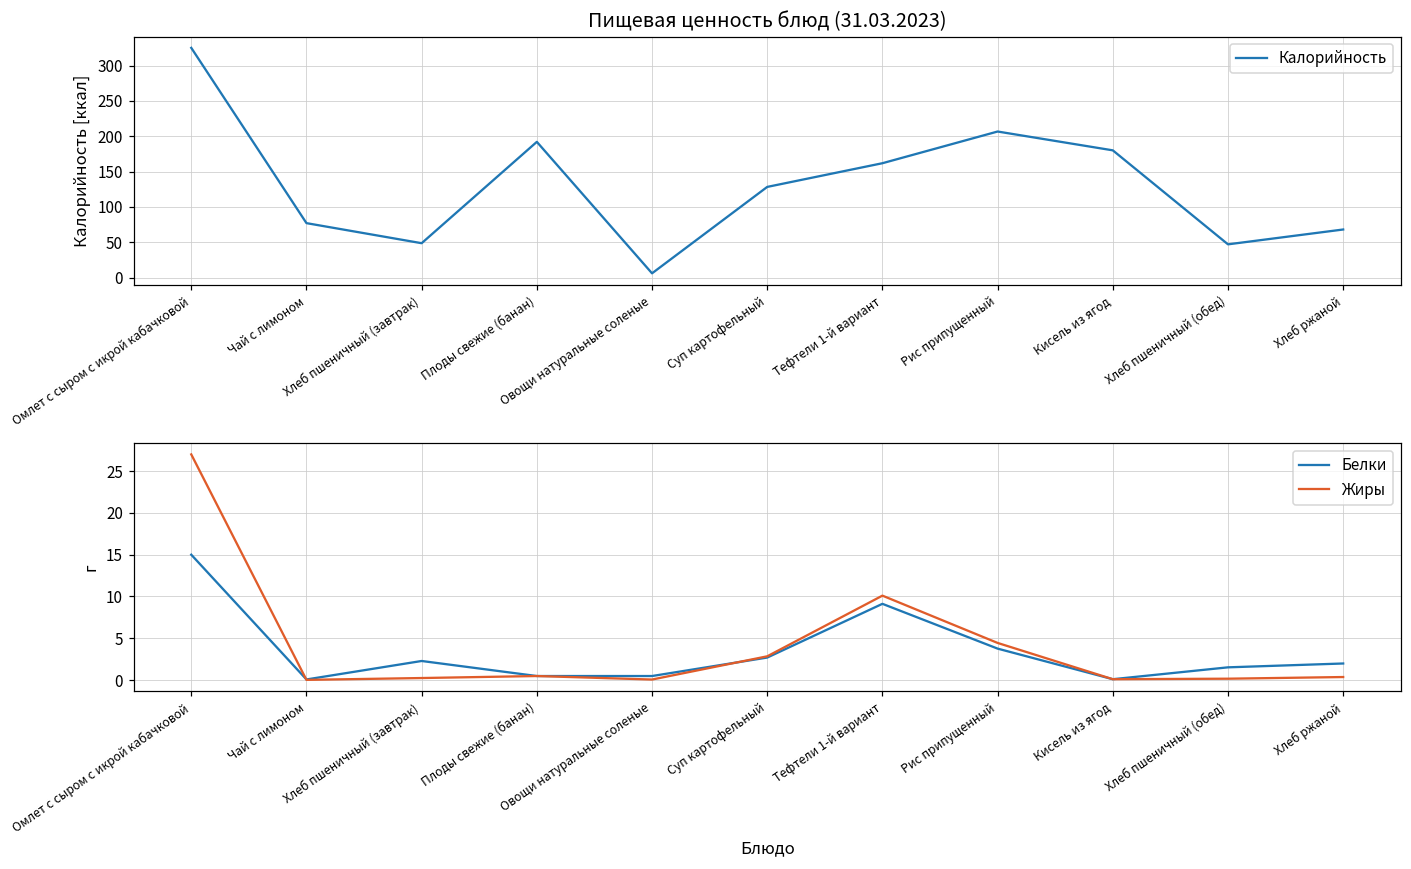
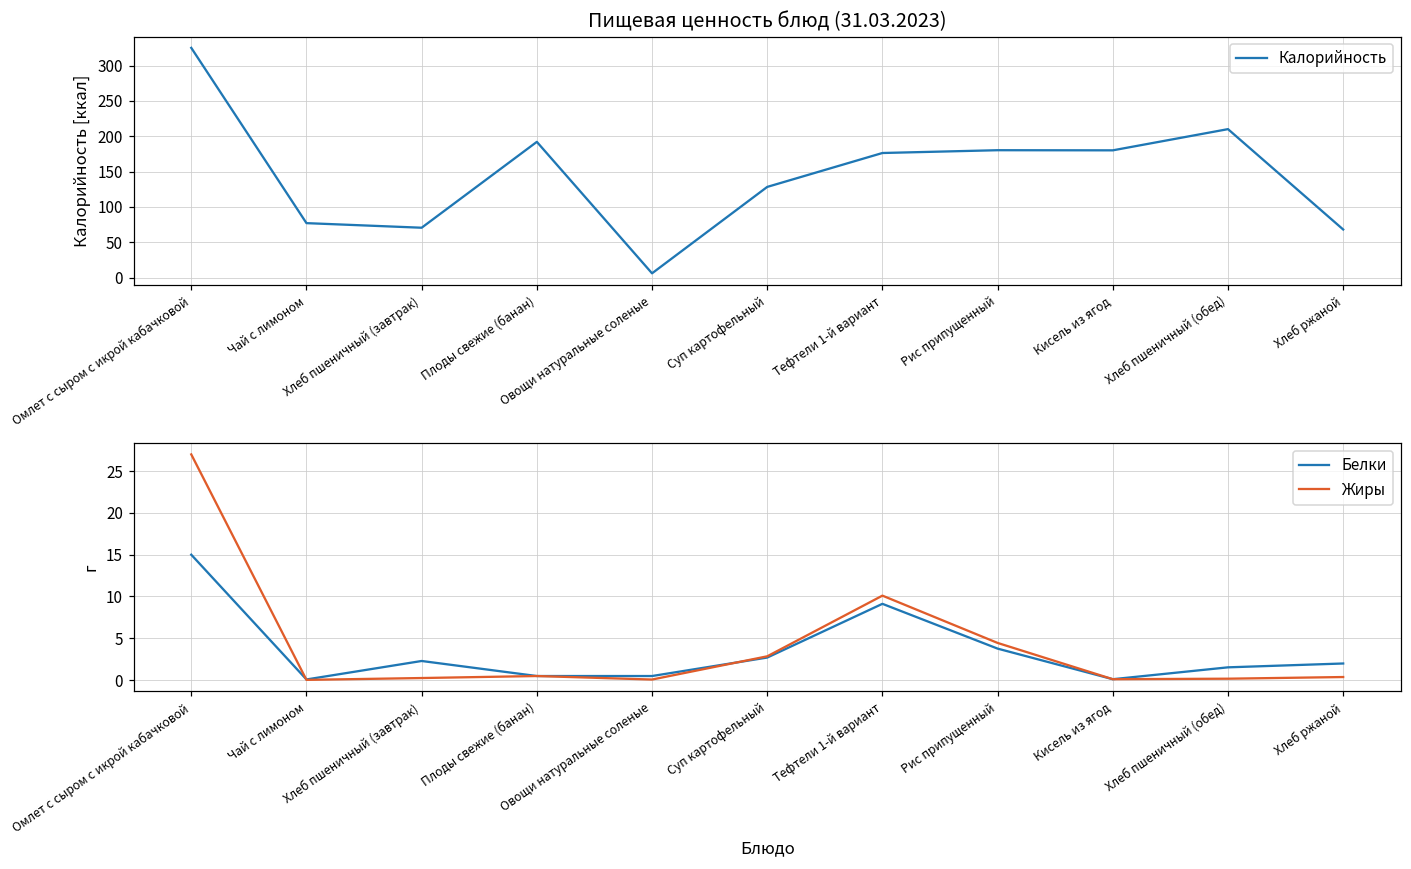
Пищевая ценность блюд (31.03.2023), Хлеб пшеничный (завтрак): 50 -> 70
Пищевая ценность блюд (31.03.2023), Тефтели 1-й вариант: 160 -> 180
Пищевая ценность блюд (31.03.2023), Рис припущенный: 210 -> 180
Пищевая ценность блюд (31.03.2023), Хлеб пшеничный (обед): 50 -> 210
